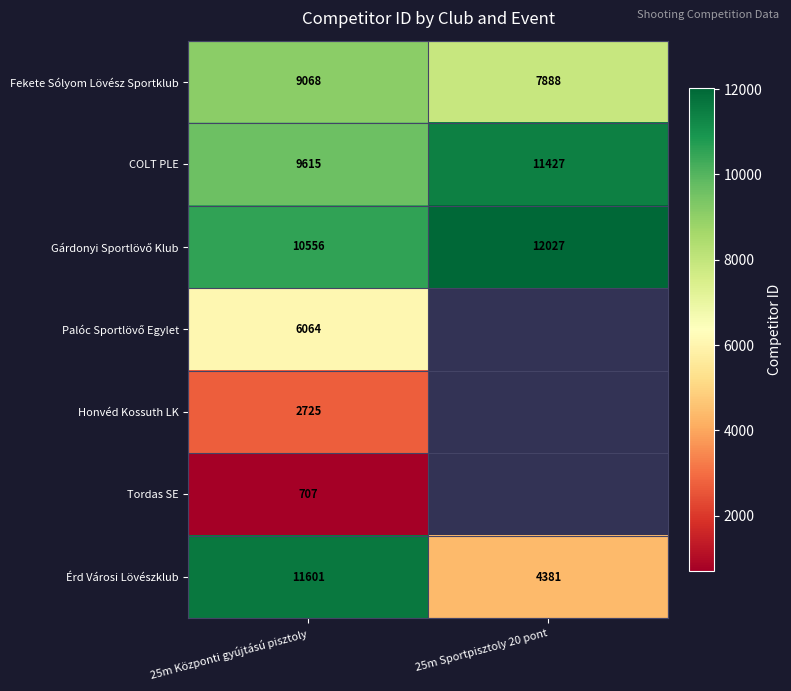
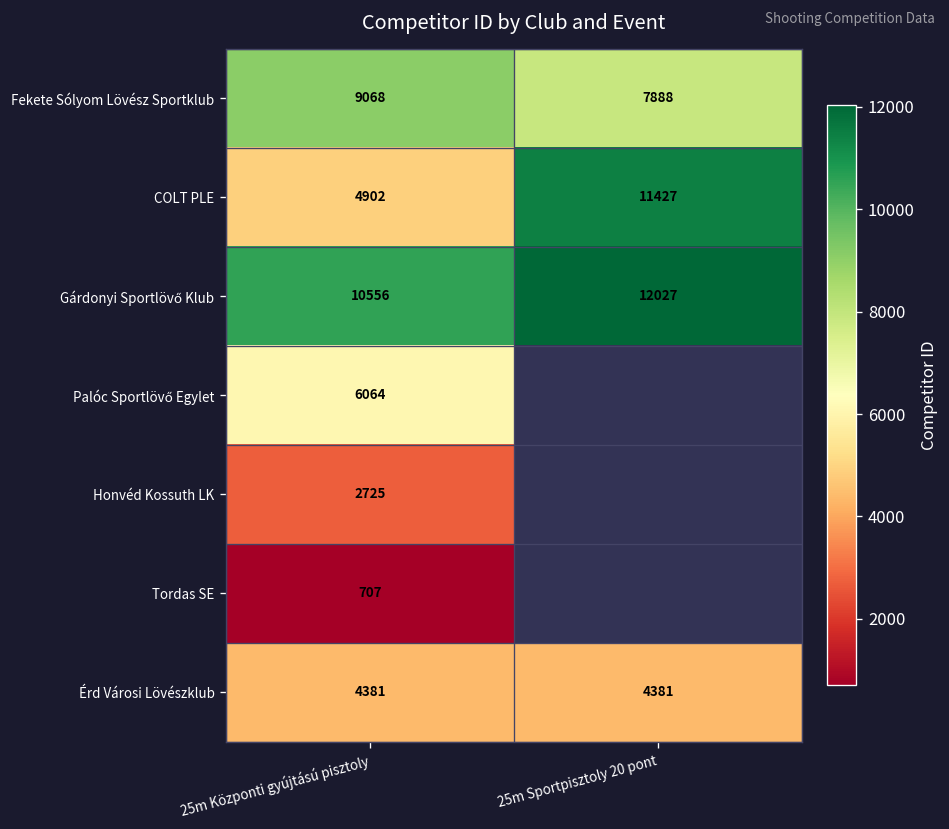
COLT PLE, 25m Központi gyújtású pisztoly: 9615 -> 4902
Érd Városi Lövészklub, 25m Központi gyújtású pisztoly: 11601 -> 4381
